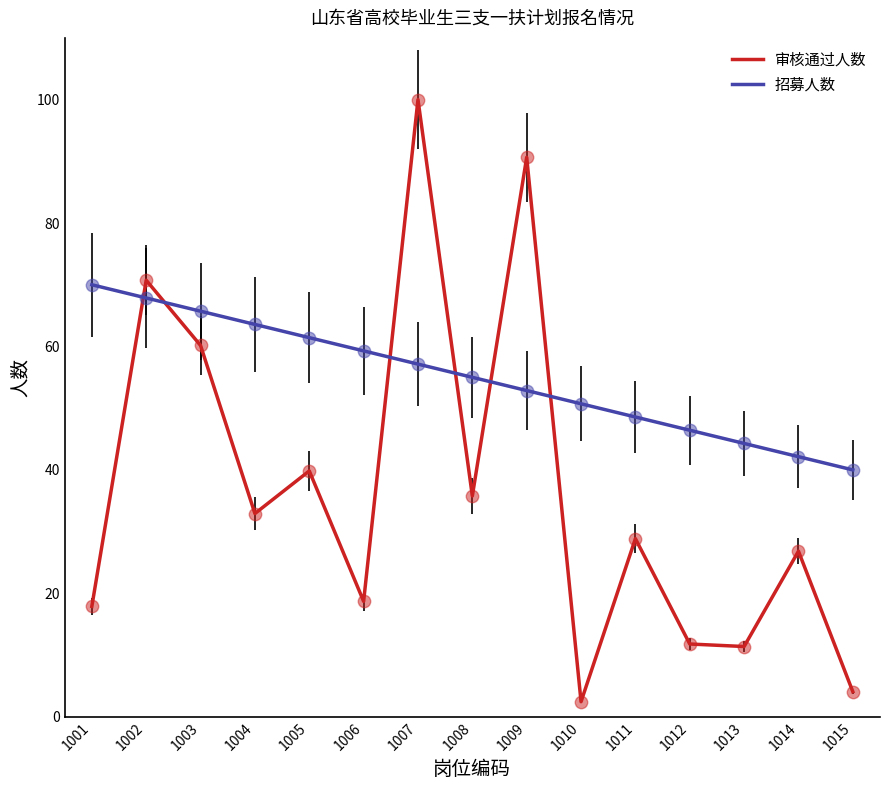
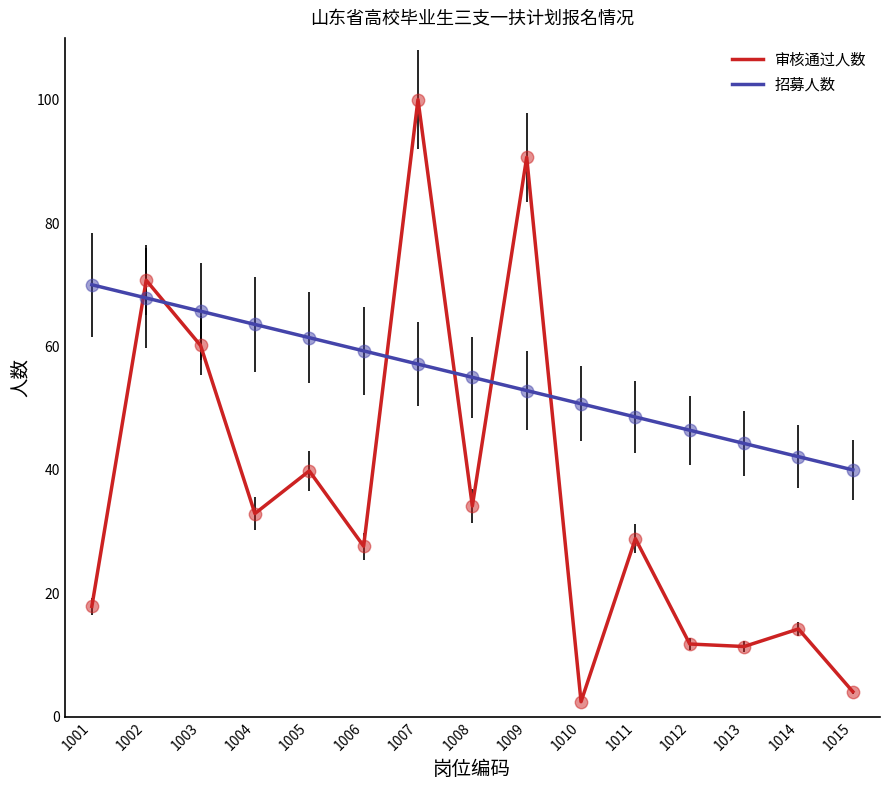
审核通过人数, 1006: 19 -> 28
审核通过人数, 1008: 36 -> 34
审核通过人数, 1014: 27 -> 14
